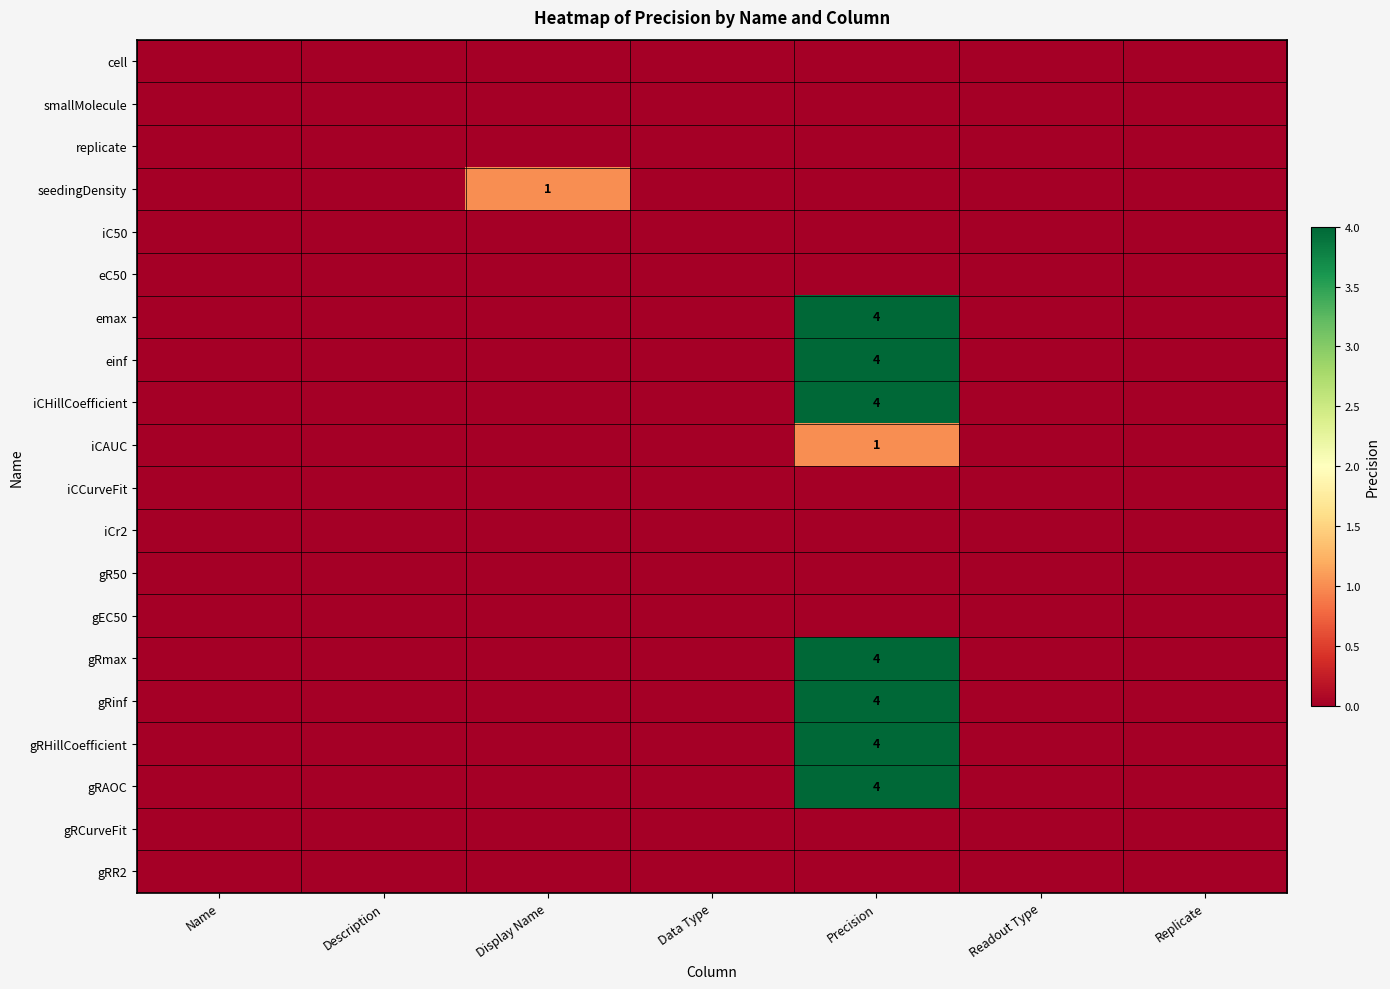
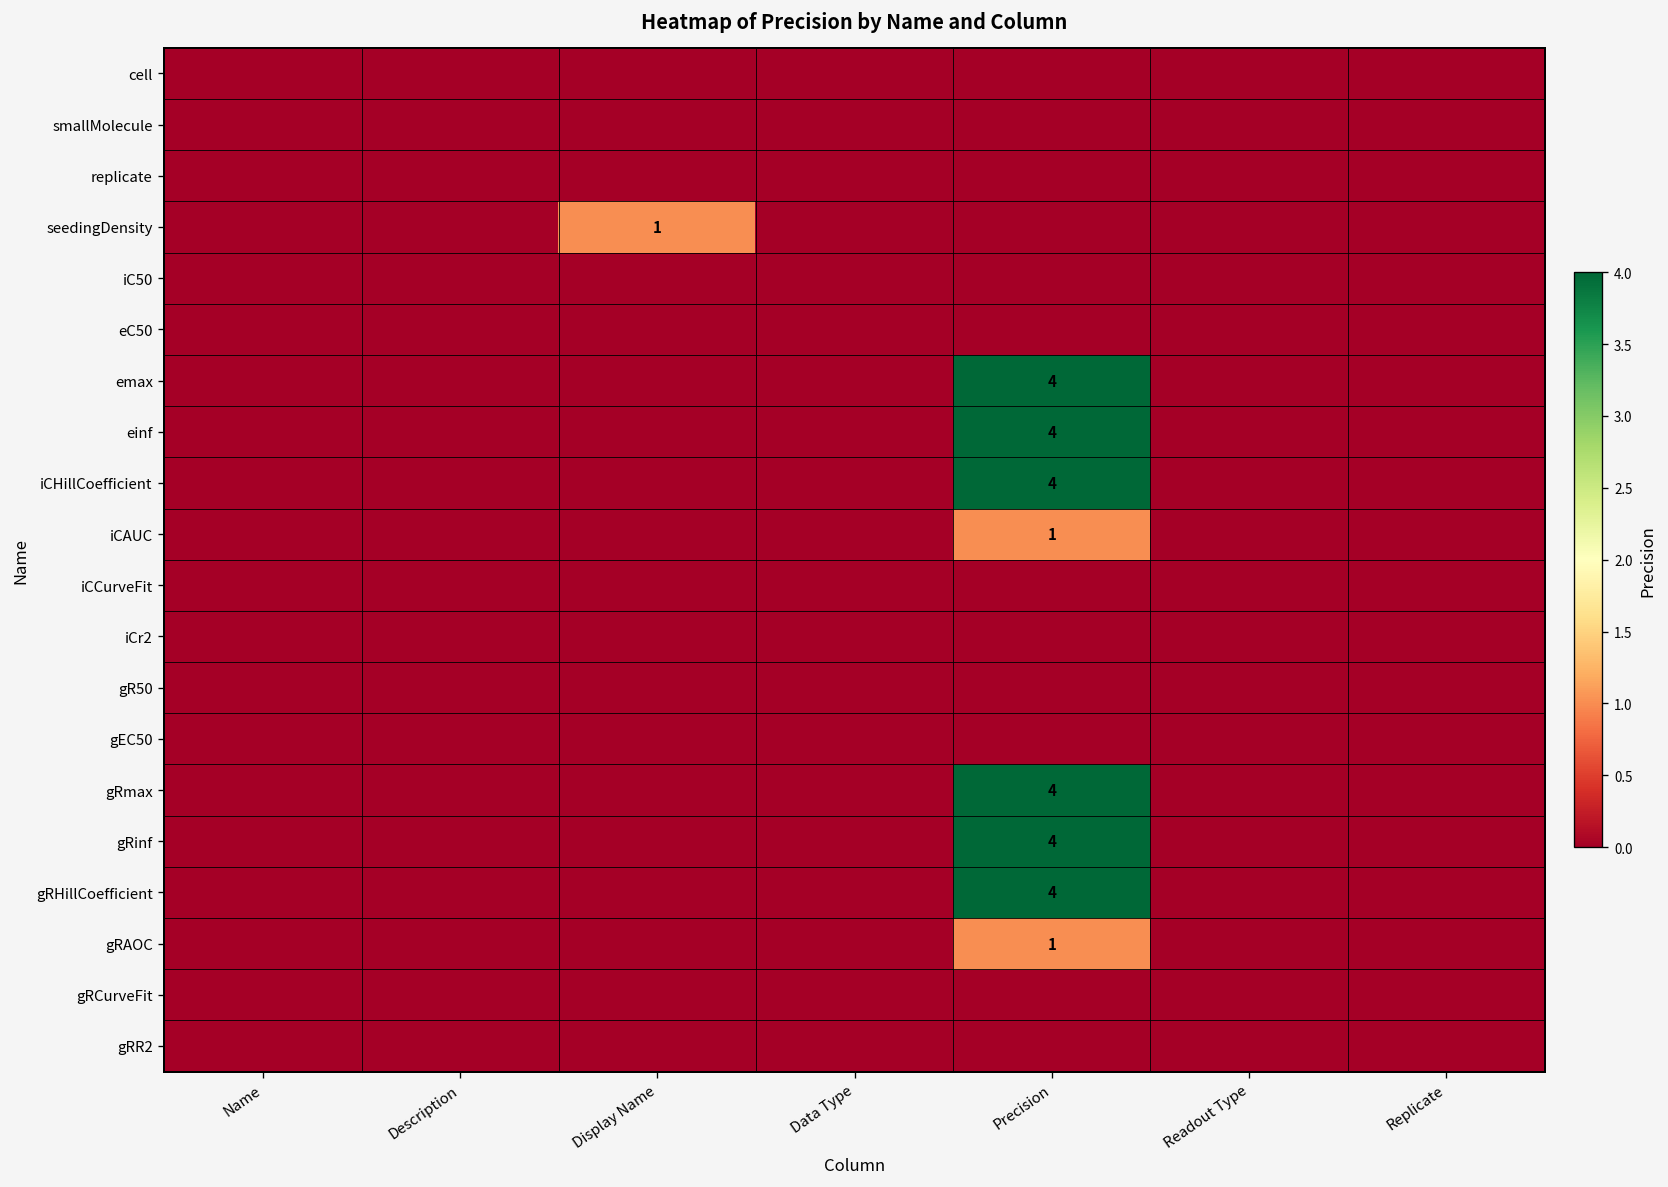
gRAOC, Precision: 4 -> 1
